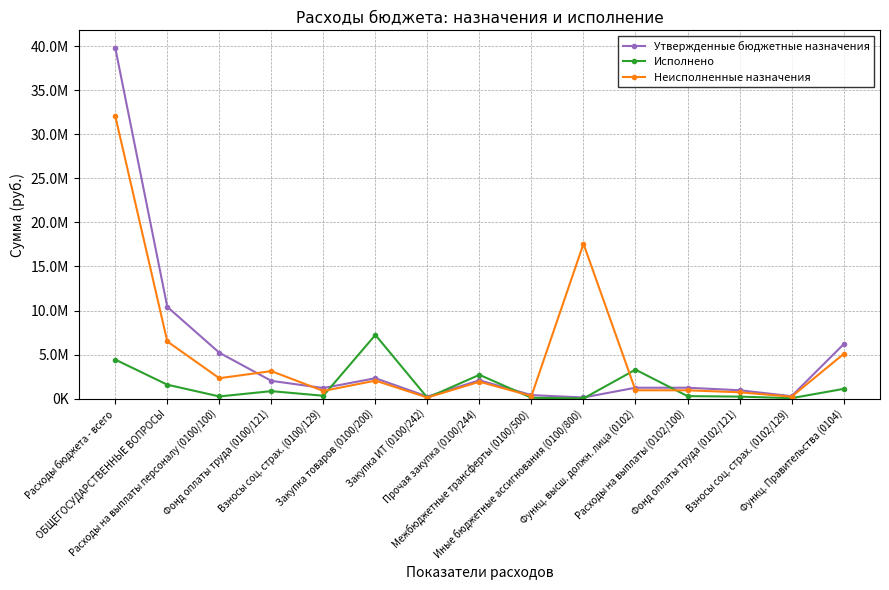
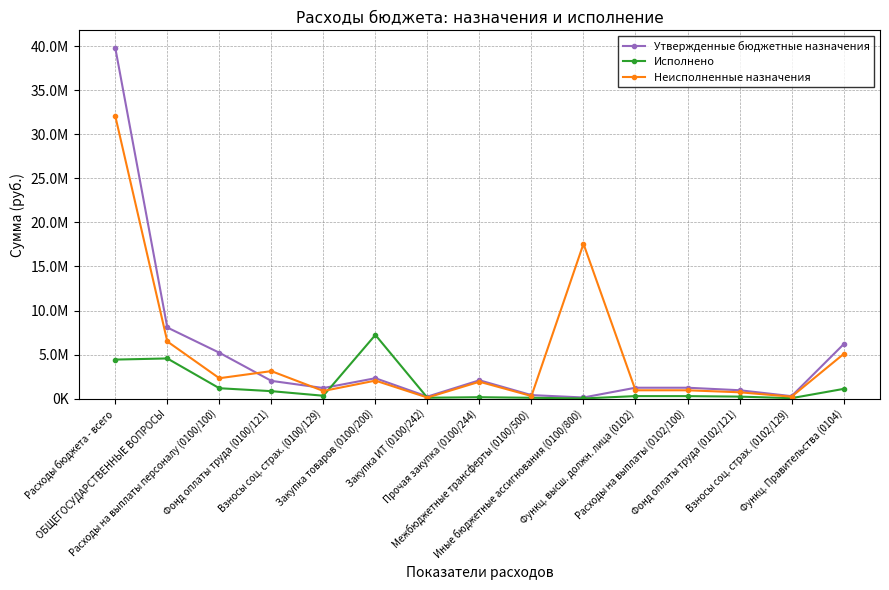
Утвержденные бюджетные назначения, ОБЩЕГОСУДАРСТВЕННЫЕ ВОПРОСЫ: 10000000 -> 8000000
Исполнено, ОБЩЕГОСУДАРСТВЕННЫЕ ВОПРОСЫ: 2000000 -> 5000000
Исполнено, Расходы на выплаты персоналу (0100/100): 0 -> 1000000
Исполнено, Прочая закупка (0100/244): 3000000 -> 0
Исполнено, Функц. высш. должн. лица (0102): 3000000 -> 0
